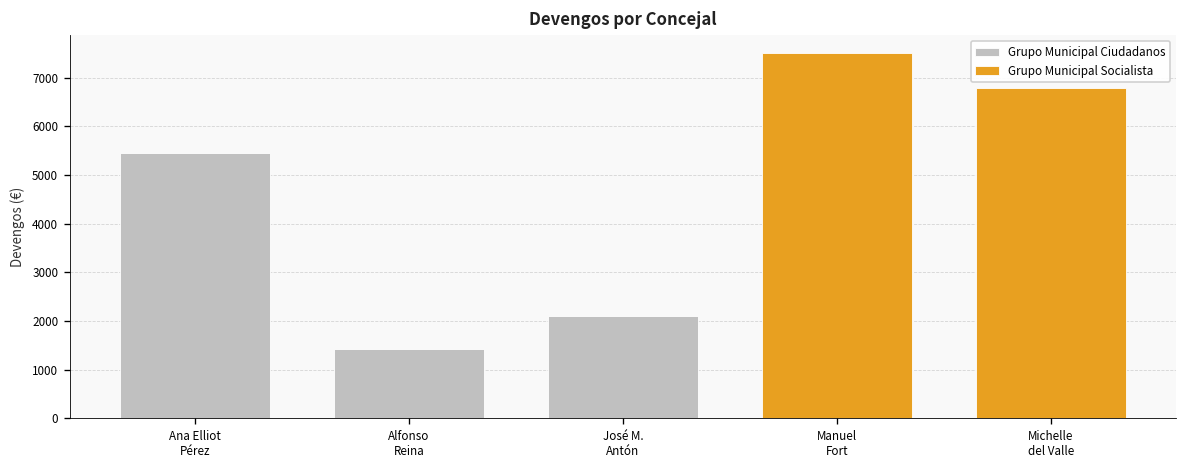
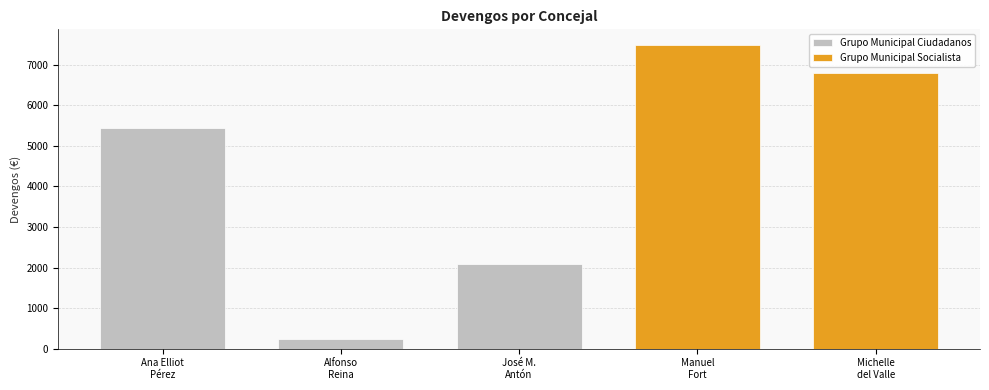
Alfonso Reina: 1400 -> 300
